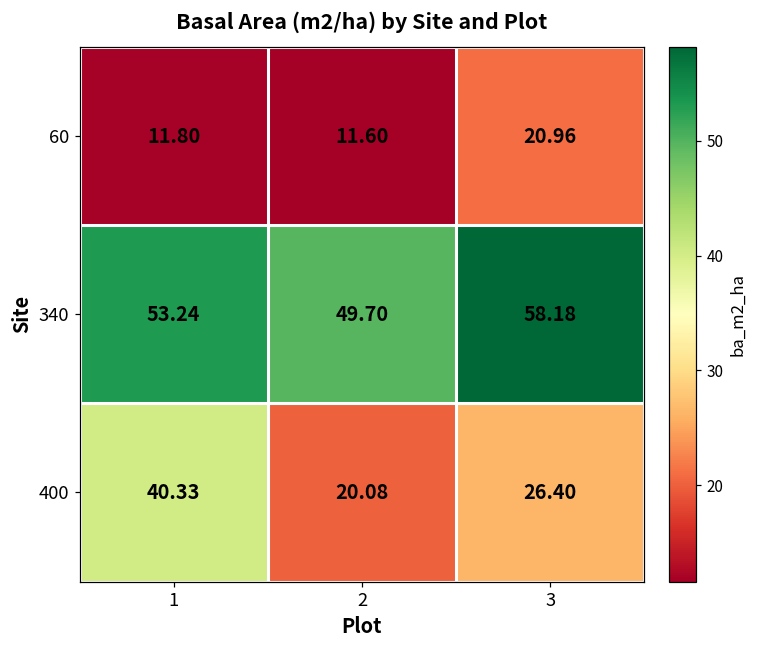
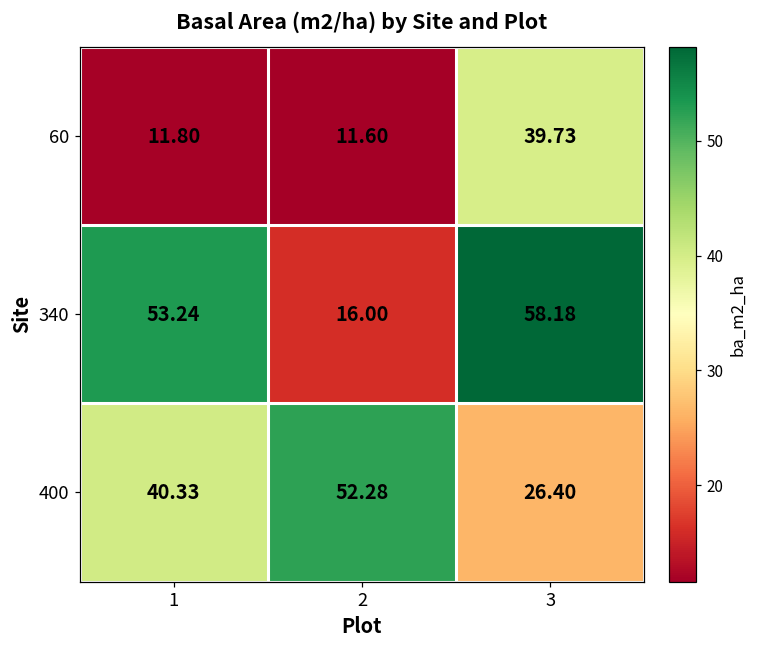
60, 3: 20.96 -> 39.73
340, 2: 49.70 -> 16.00
400, 2: 20.08 -> 52.28
